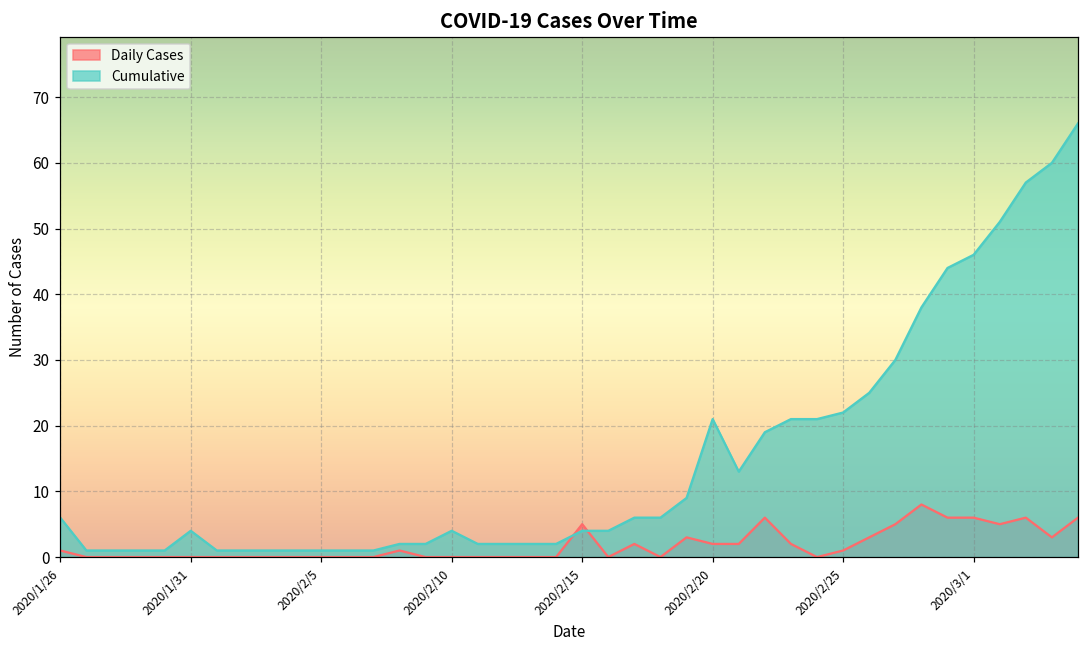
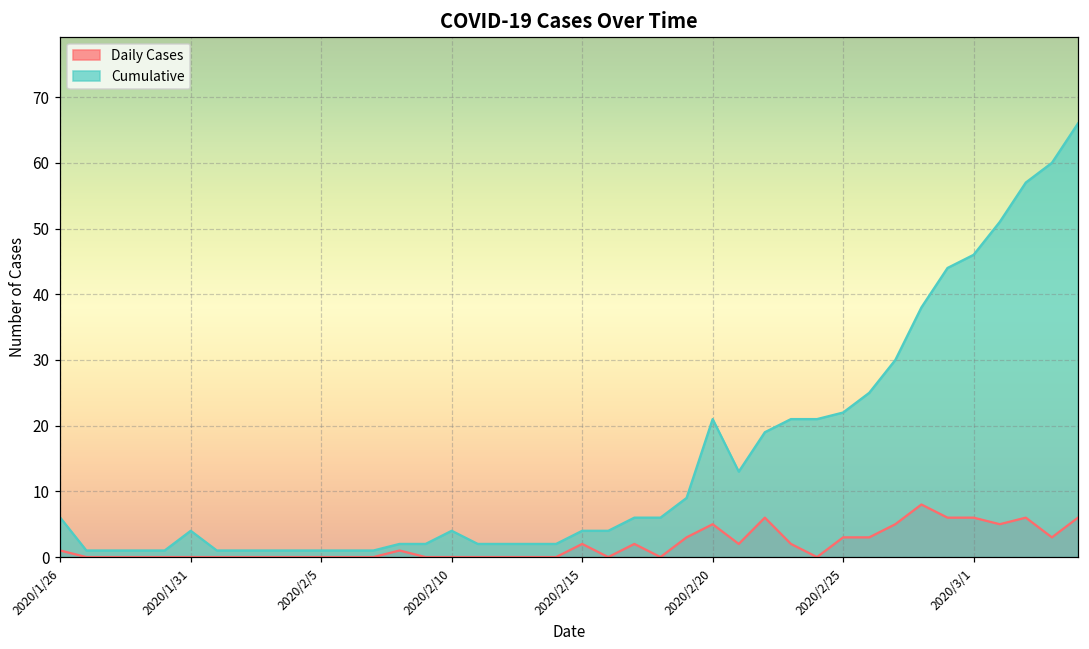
Daily Cases, 2020/2/15: 5 -> 2
Daily Cases, 2020/2/20: 2 -> 5
Daily Cases, 2020/2/25: 1 -> 3
